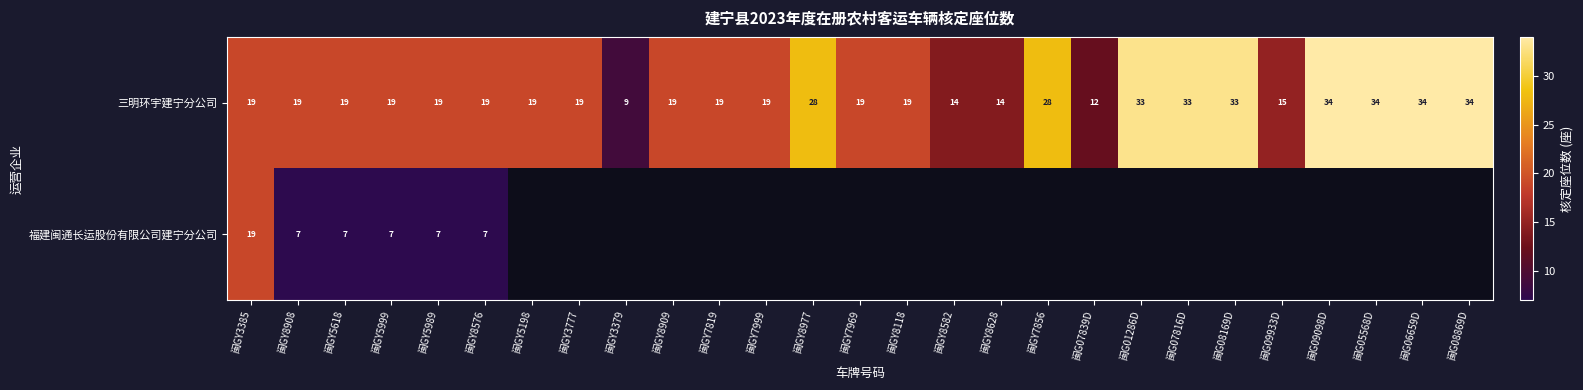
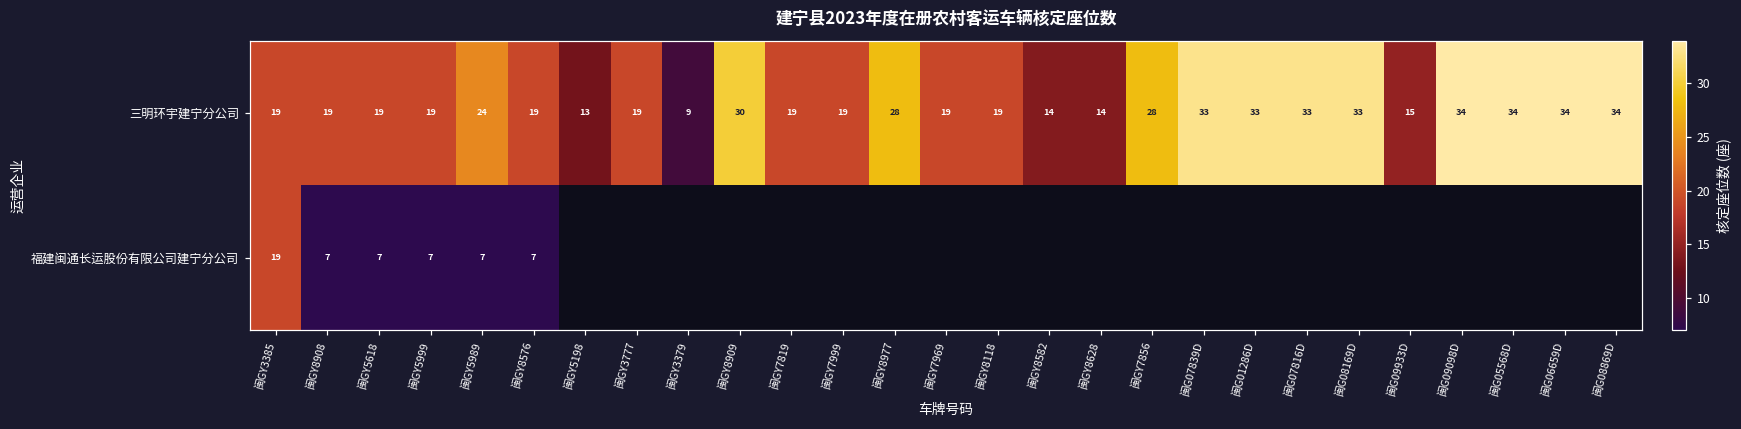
三明环宇建宁分公司, 闽GY5989: 19 -> 24
三明环宇建宁分公司, 闽GY5198: 19 -> 13
三明环宇建宁分公司, 闽GY8909: 19 -> 30
三明环宇建宁分公司, 闽G07839D: 12 -> 33
